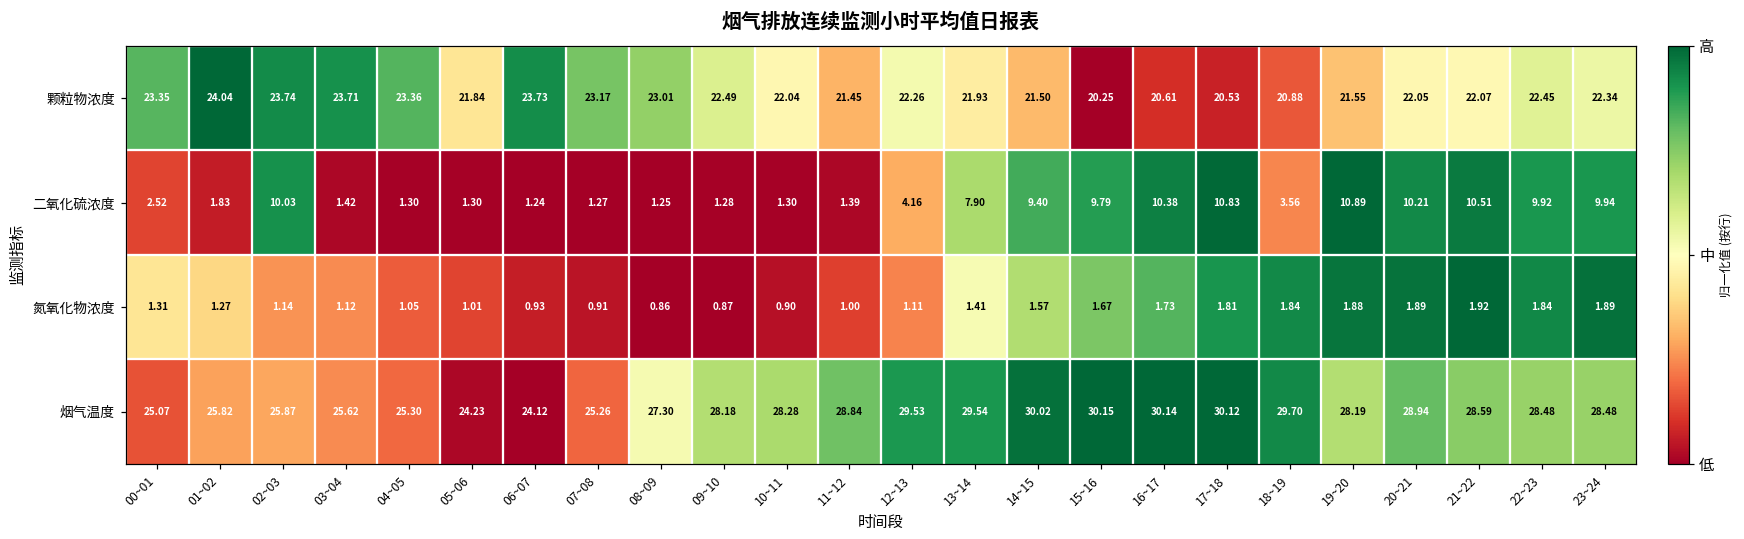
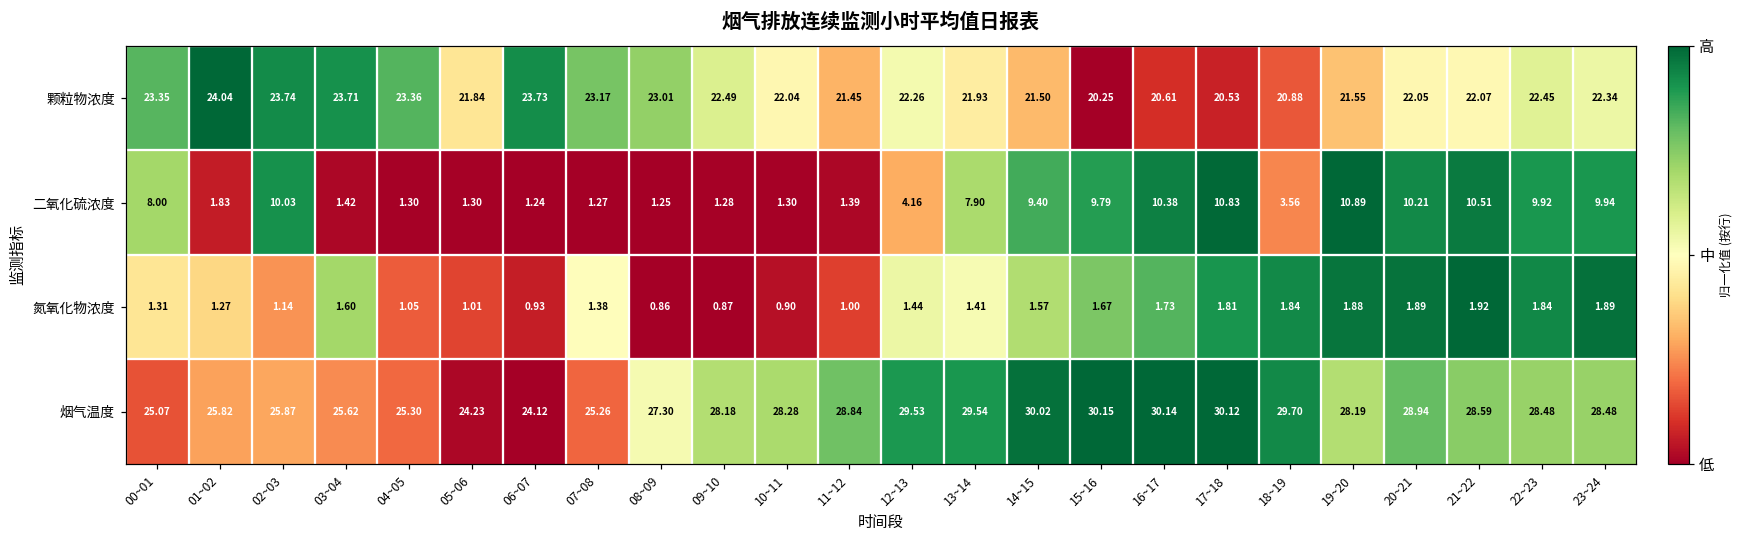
二氧化硫浓度, 00~01: 2.52 -> 8.00
氮氧化物浓度, 03~04: 1.12 -> 1.60
氮氧化物浓度, 07~08: 0.91 -> 1.38
氮氧化物浓度, 12~13: 1.11 -> 1.44
